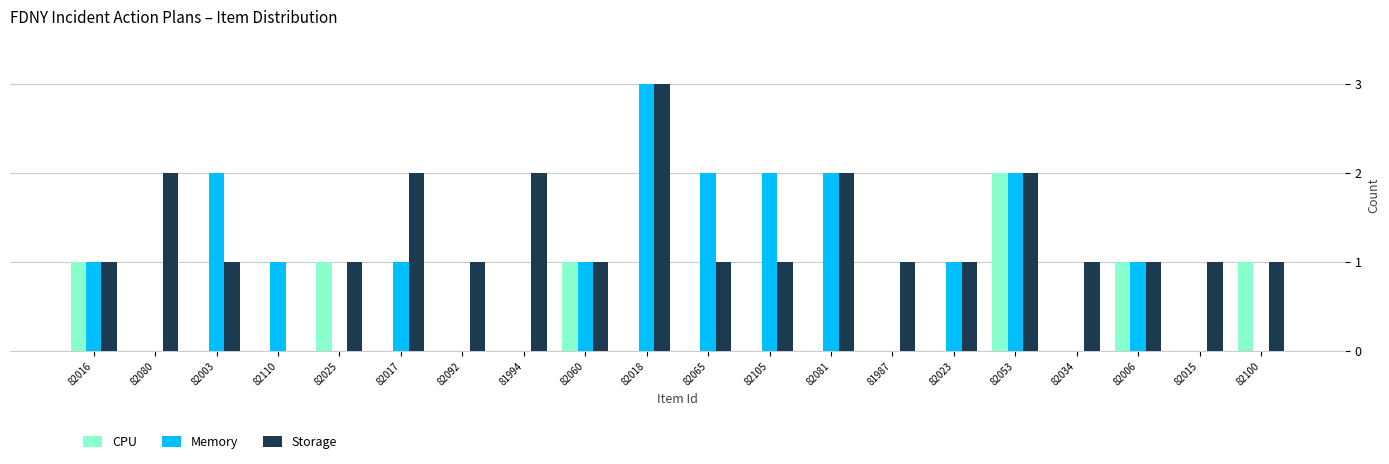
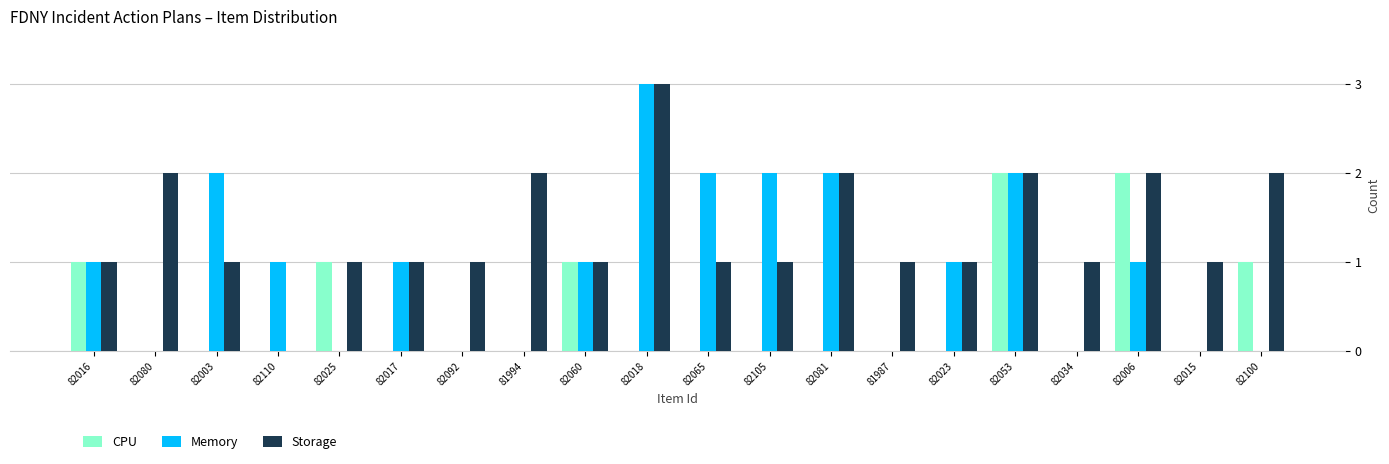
Storage, 82017: 2 -> 1
CPU, 82006: 1 -> 2
Storage, 82006: 1 -> 2
Storage, 82100: 1 -> 2
